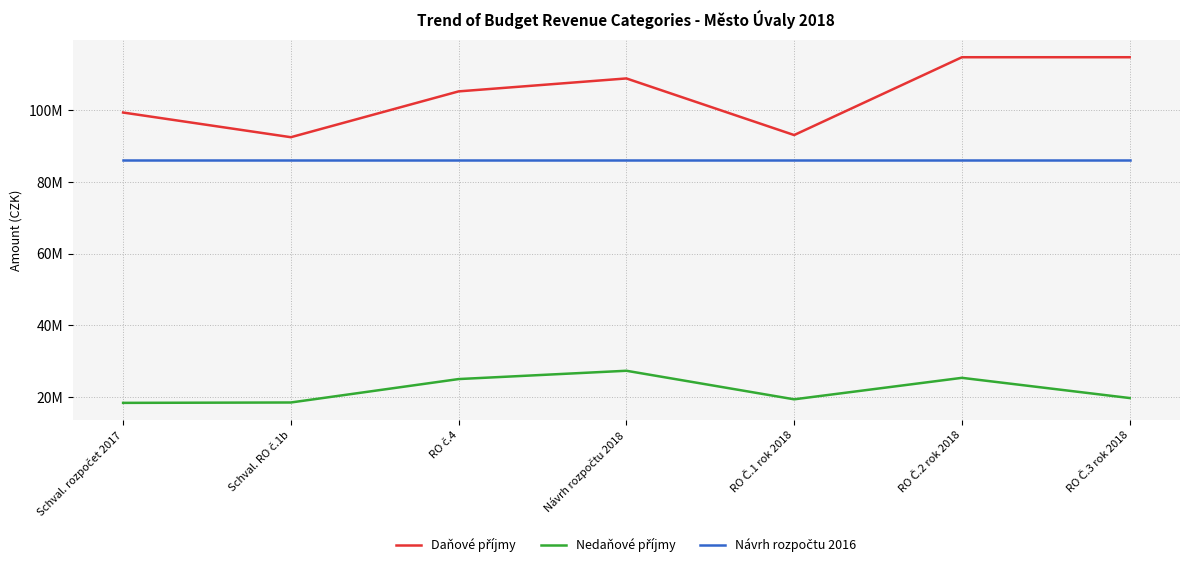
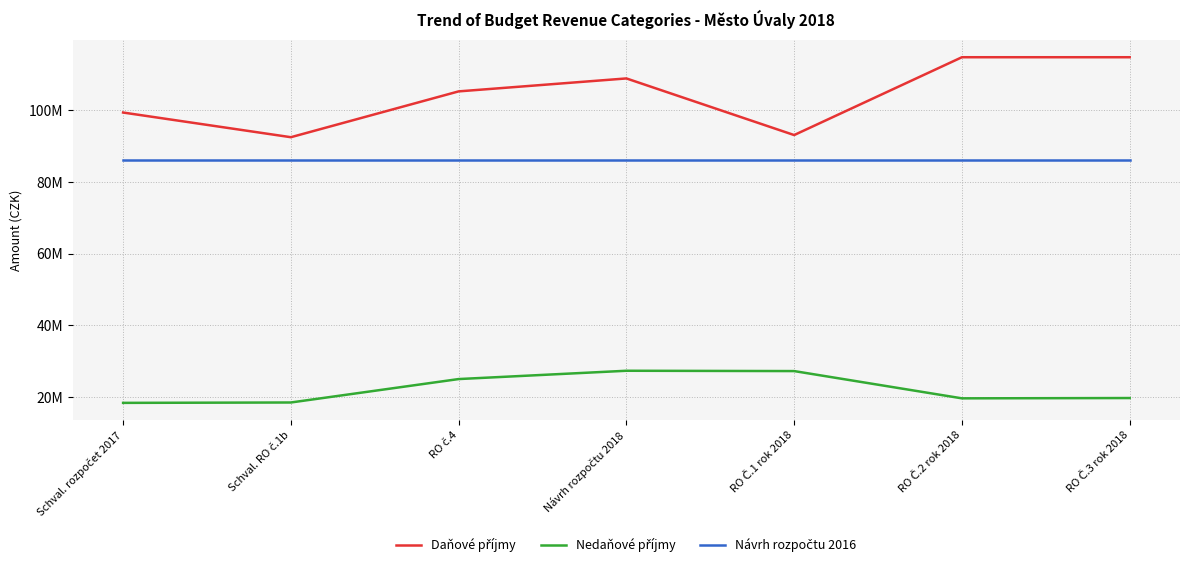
Nedaňové příjmy, RO Č.1 rok 2018: 19000000 -> 27000000
Nedaňové příjmy, RO Č.2 rok 2018: 25000000 -> 20000000
